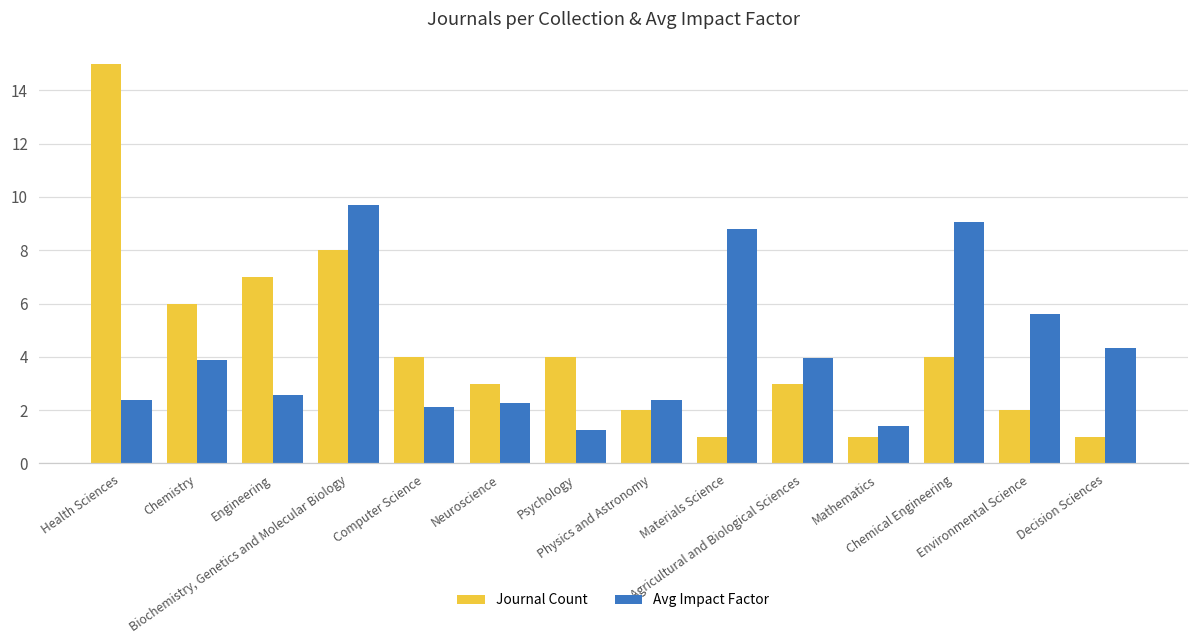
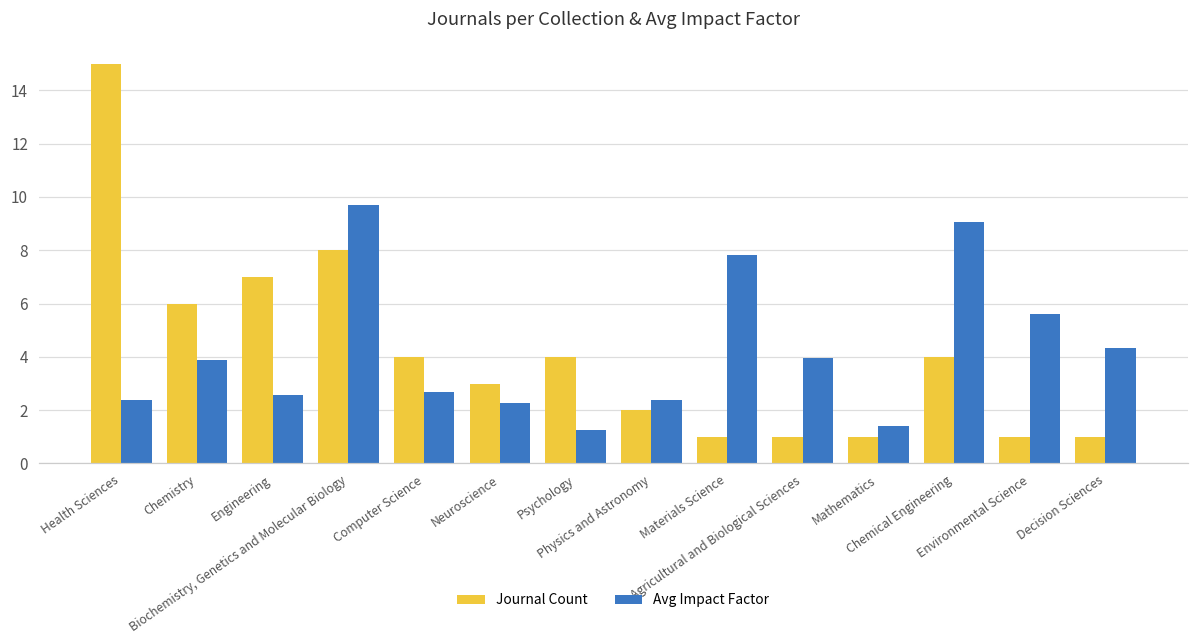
Avg Impact Factor, Computer Science: 2.1 -> 2.7
Avg Impact Factor, Materials Science: 8.8 -> 7.8
Journal Count, Agricultural and Biological Sciences: 3 -> 1
Journal Count, Environmental Science: 2 -> 1
